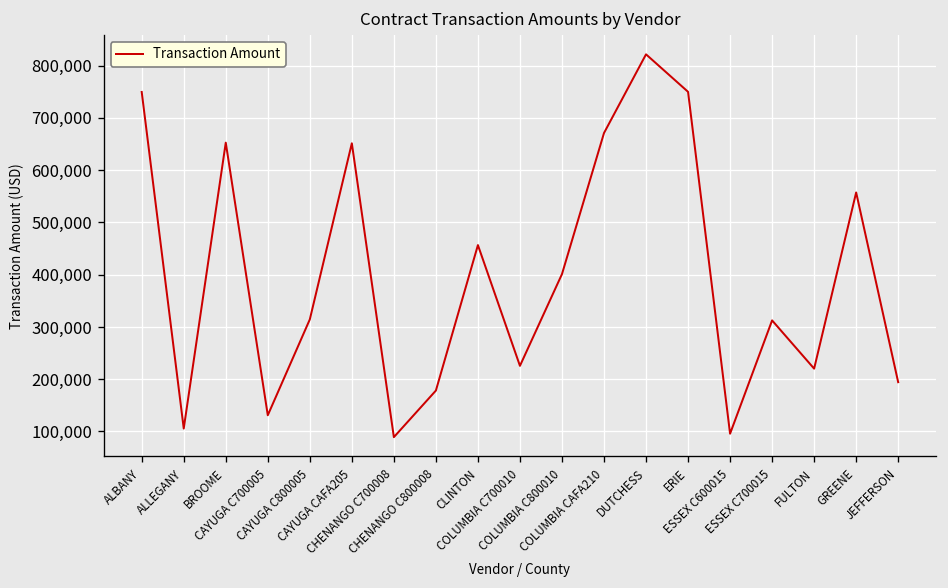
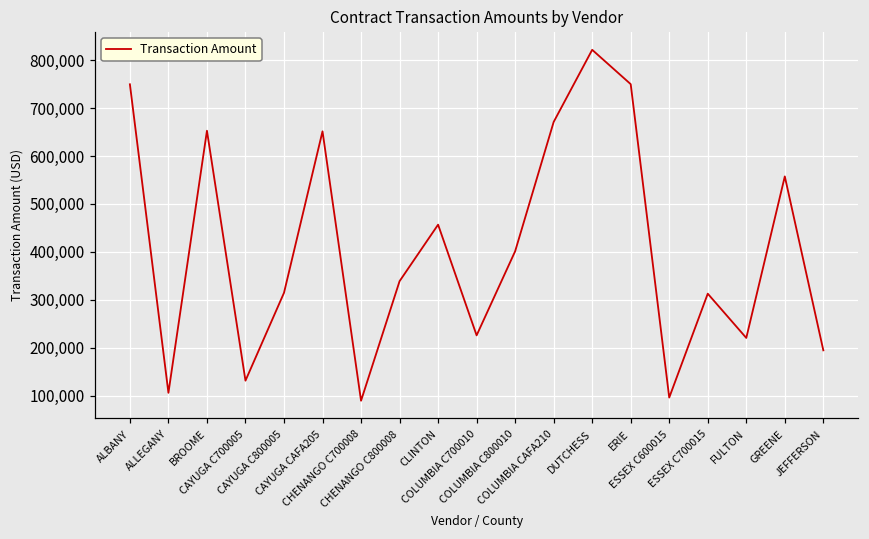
CHENANGO C800008: 180,000 -> 340,000
